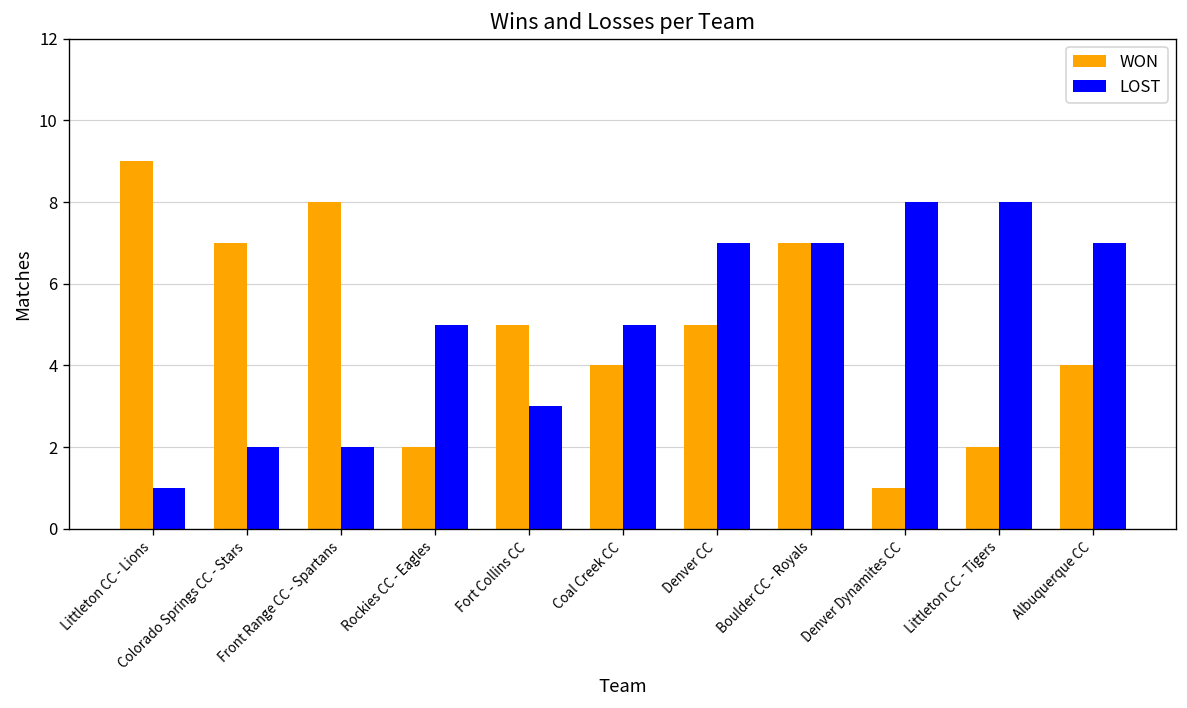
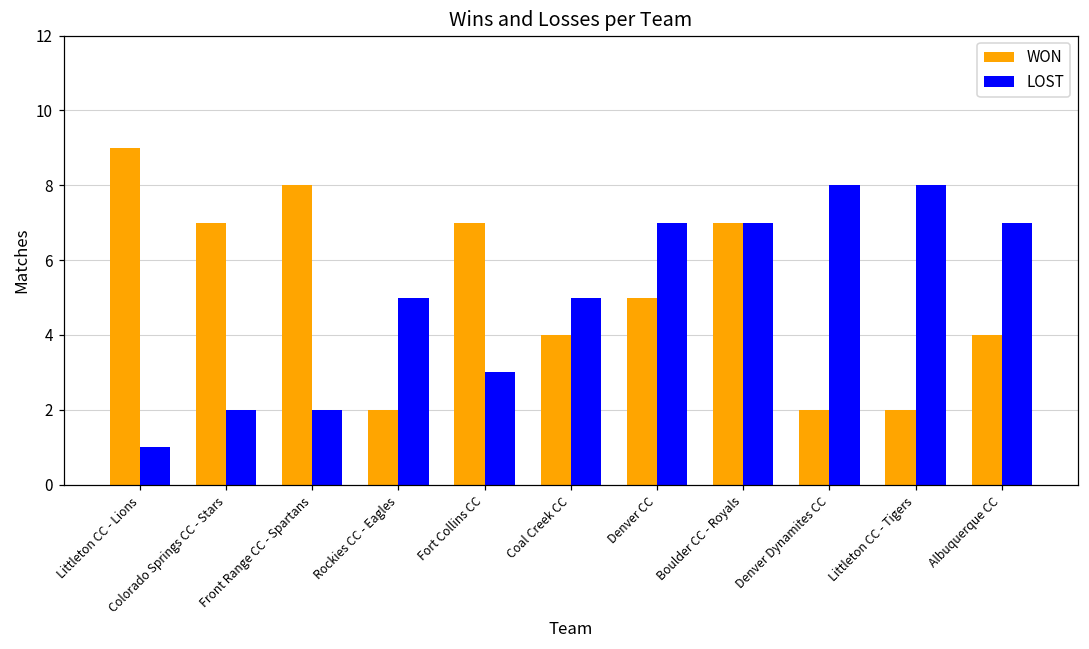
WON, Fort Collins CC: 5 -> 7
WON, Denver Dynamites CC: 1 -> 2
